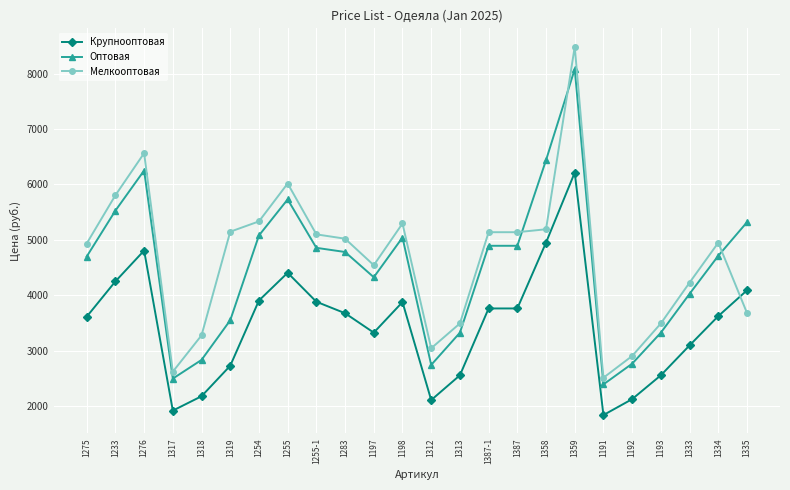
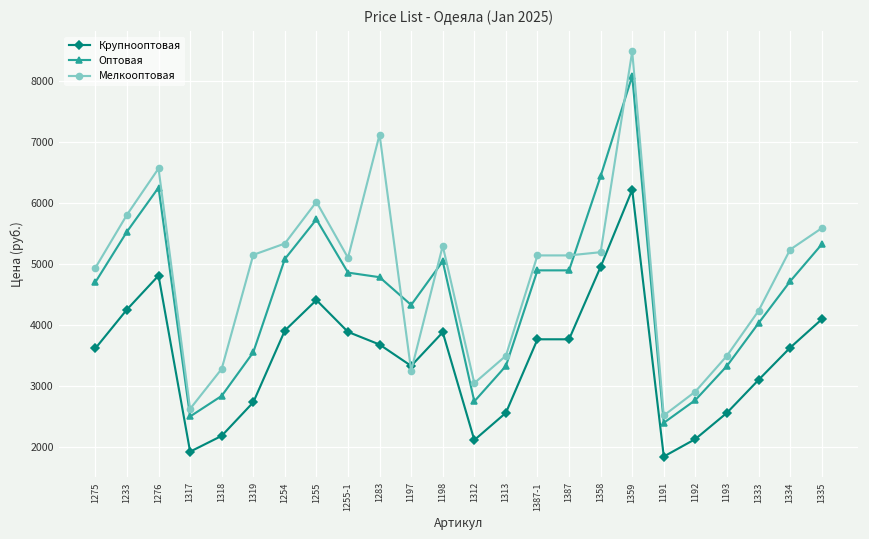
Мелкооптовая, 1283: 5000 -> 7100
Мелкооптовая, 1197: 4500 -> 3200
Мелкооптовая, 1334: 5000 -> 5200
Мелкооптовая, 1335: 3700 -> 5600
